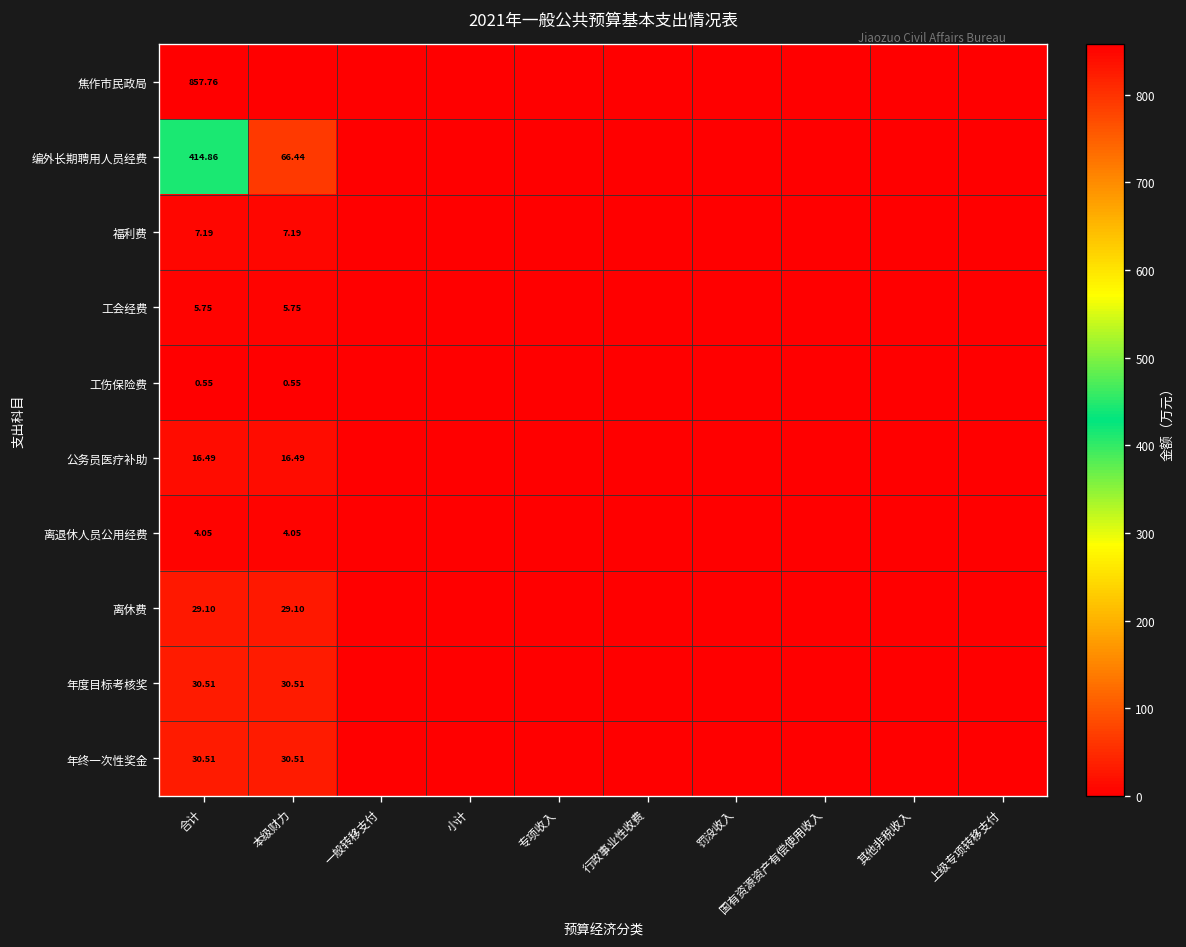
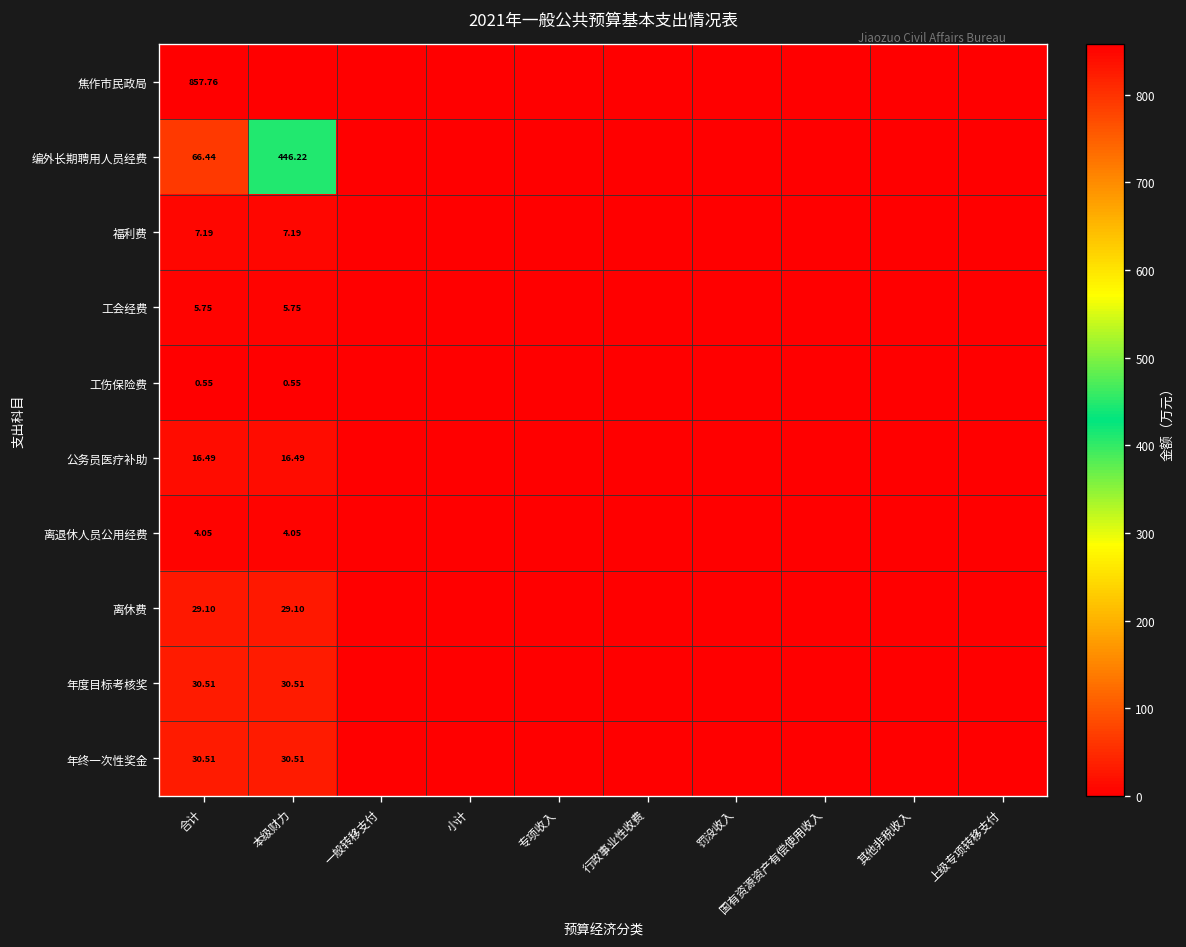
编外长期聘用人员经费, 合计: 414.86 -> 66.44
编外长期聘用人员经费, 本级财力: 66.44 -> 446.22
